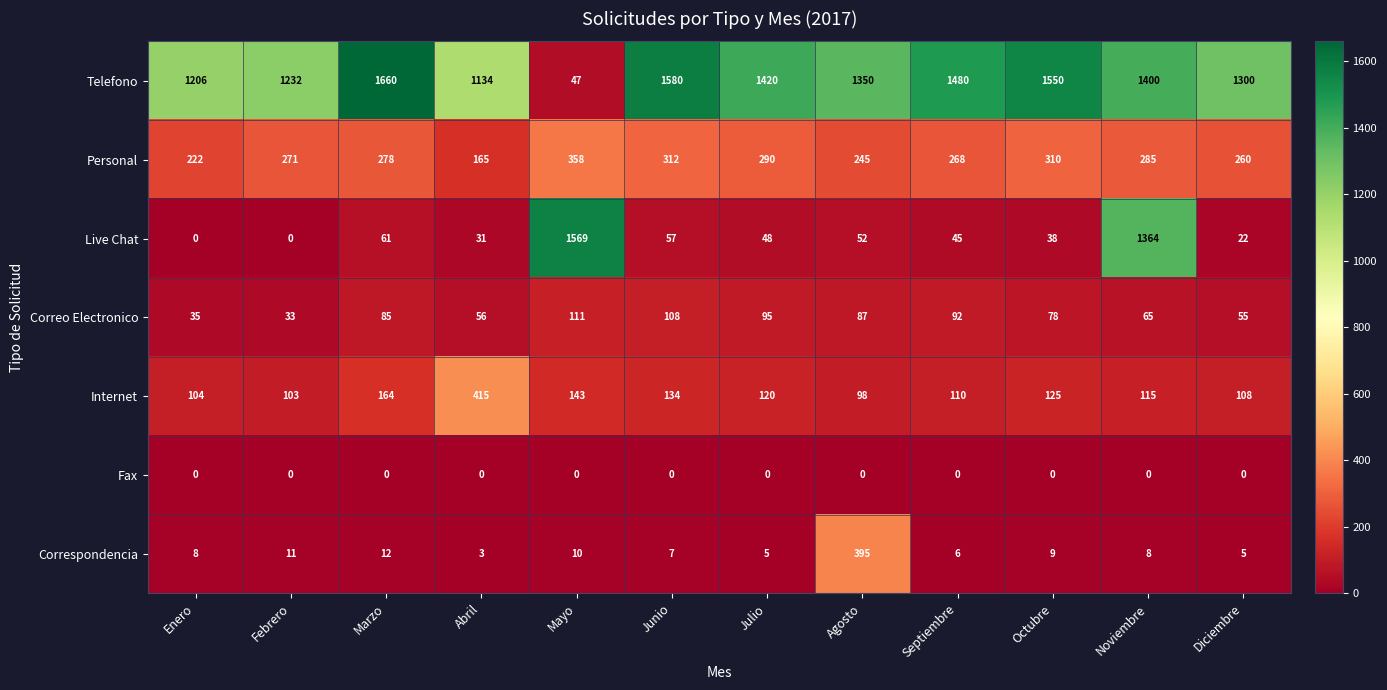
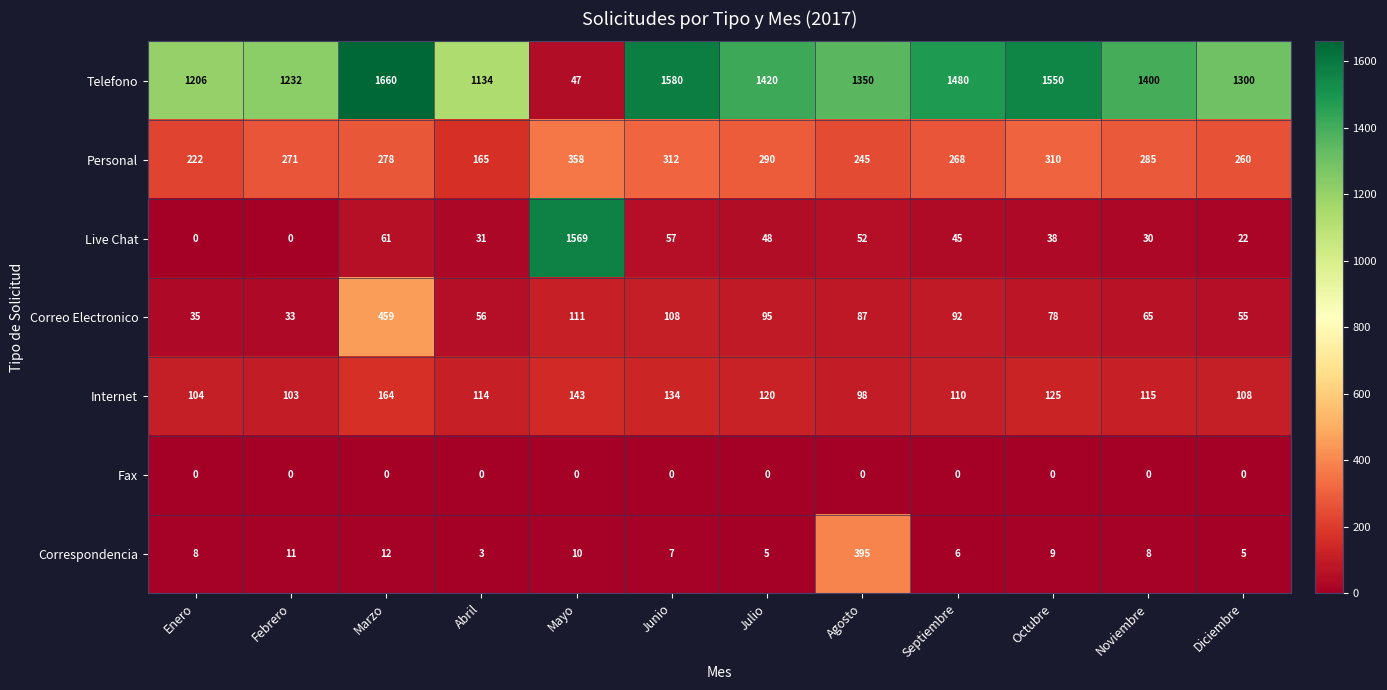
Live Chat, Noviembre: 1364 -> 30
Correo Electronico, Marzo: 85 -> 459
Internet, Abril: 415 -> 114
